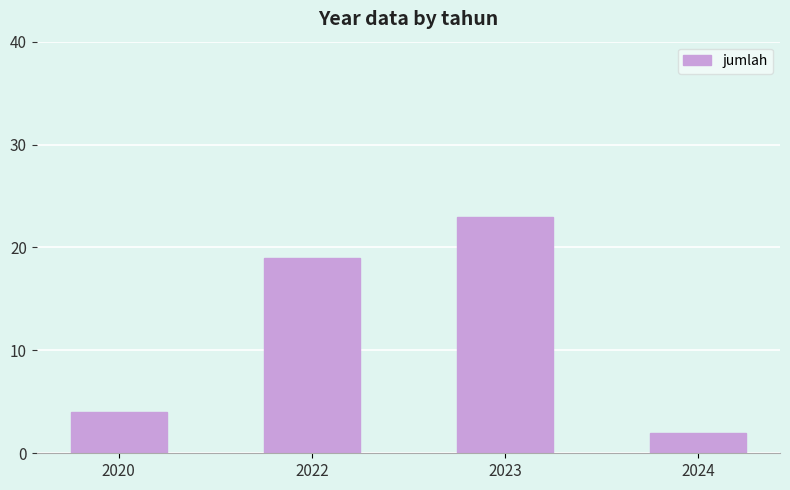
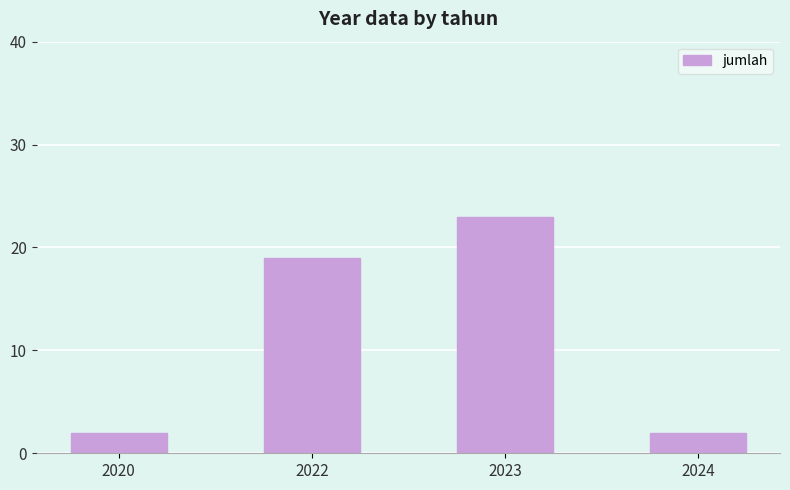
2020: 4 -> 2
